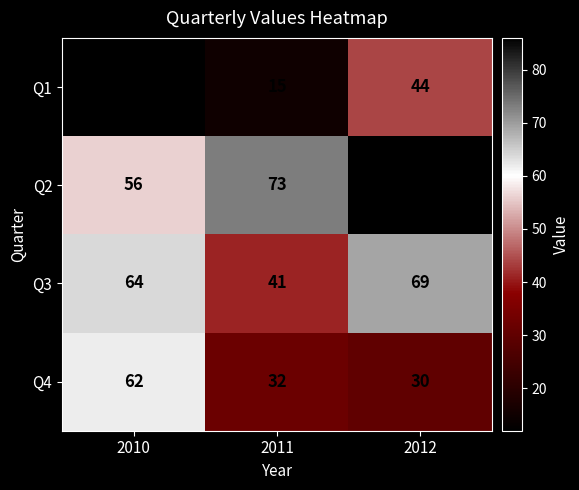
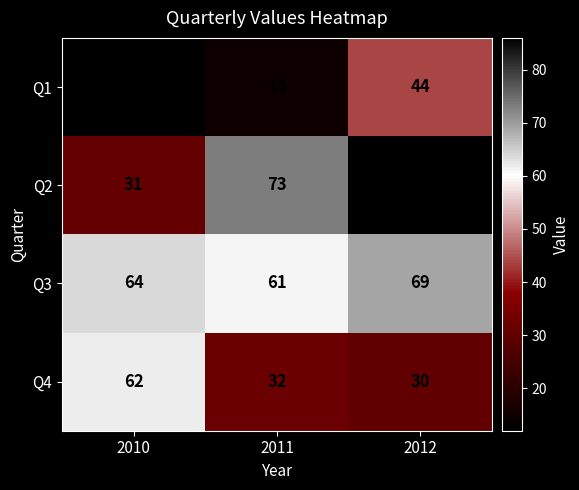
Q2, 2010: 56 -> 31
Q3, 2011: 41 -> 61
